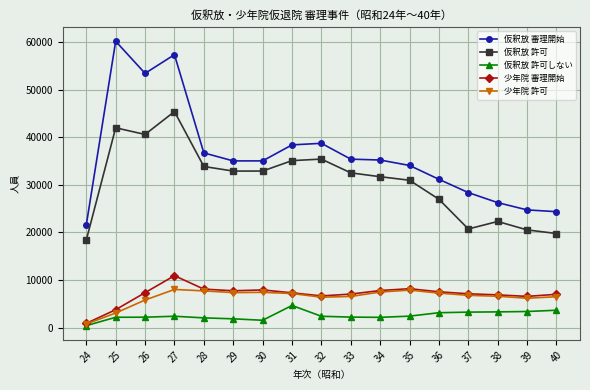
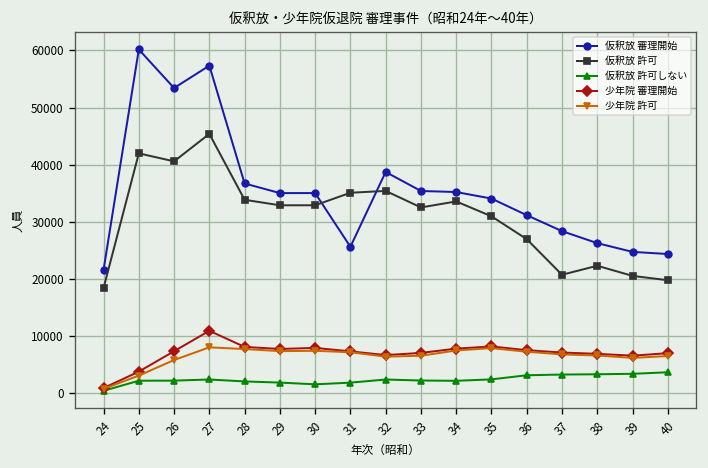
仮釈放 審理開始, 31: 38000 -> 26000
仮釈放 許可しない, 31: 5000 -> 2000
仮釈放 許可, 34: 32000 -> 34000
